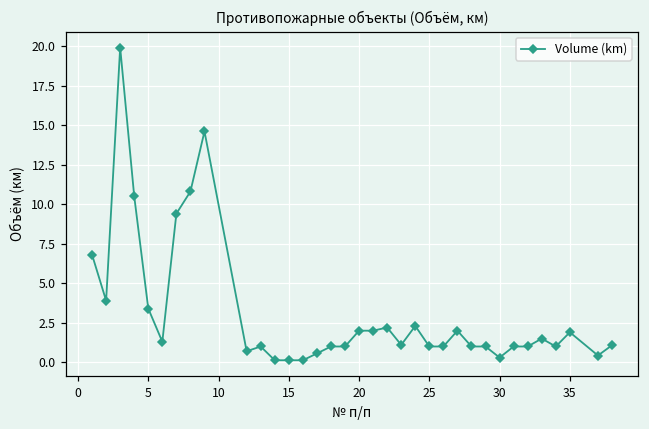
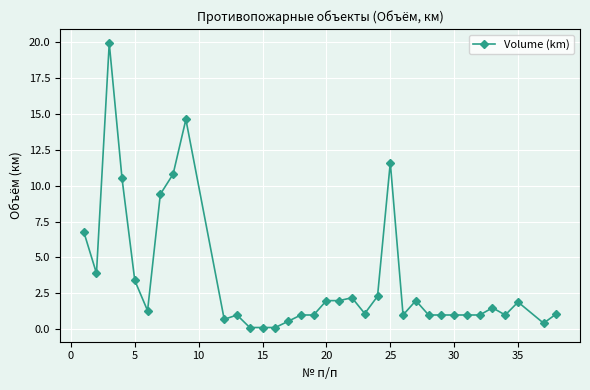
25: 1.0 -> 11.6
30: 0.3 -> 1.0
